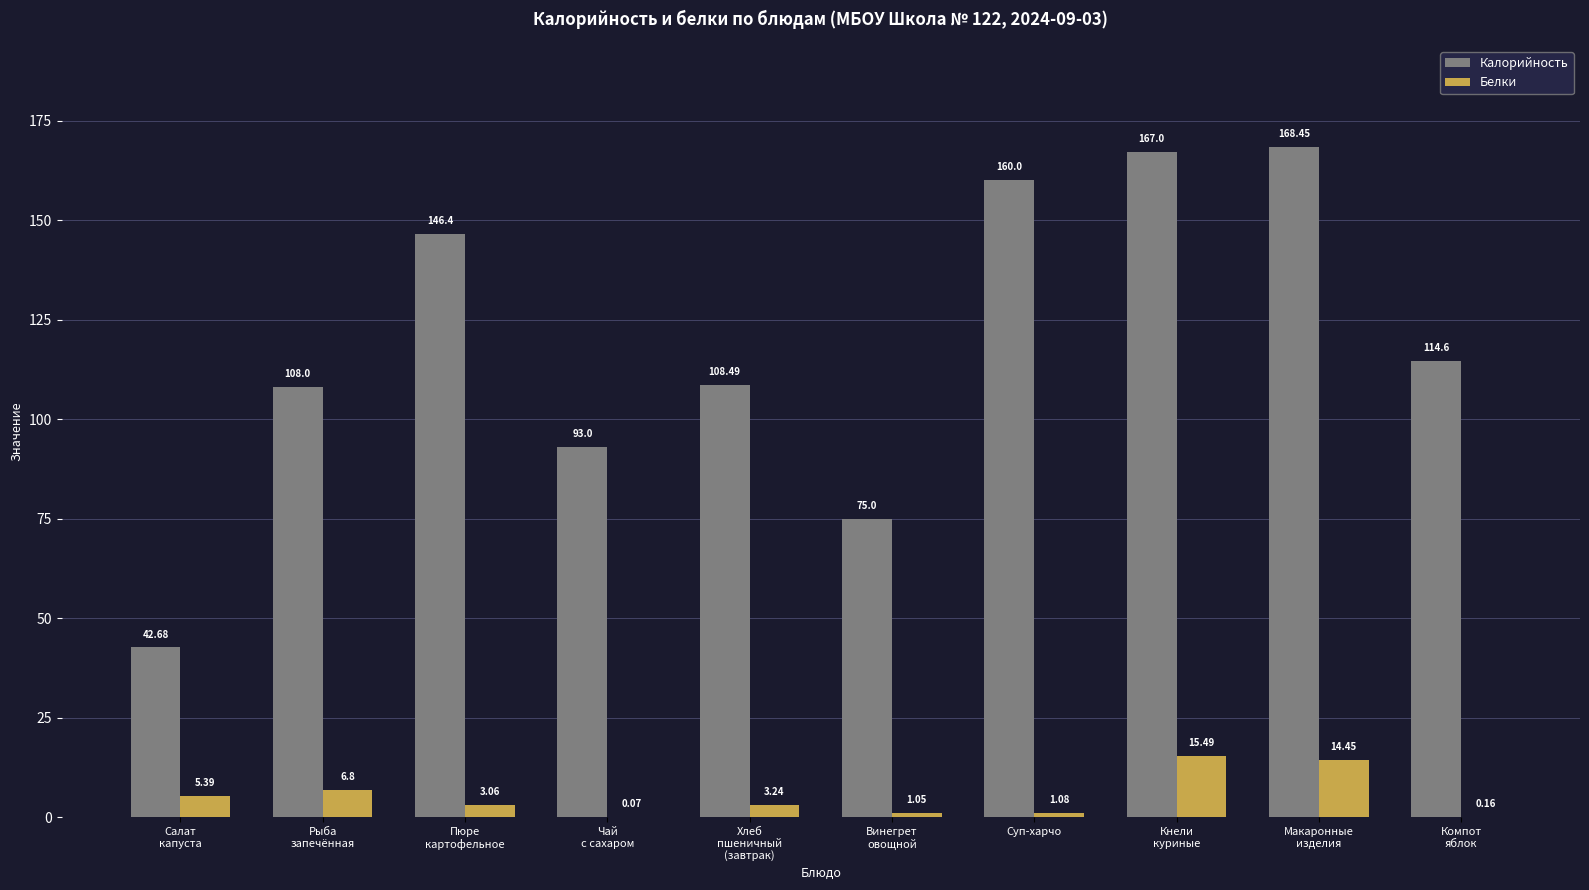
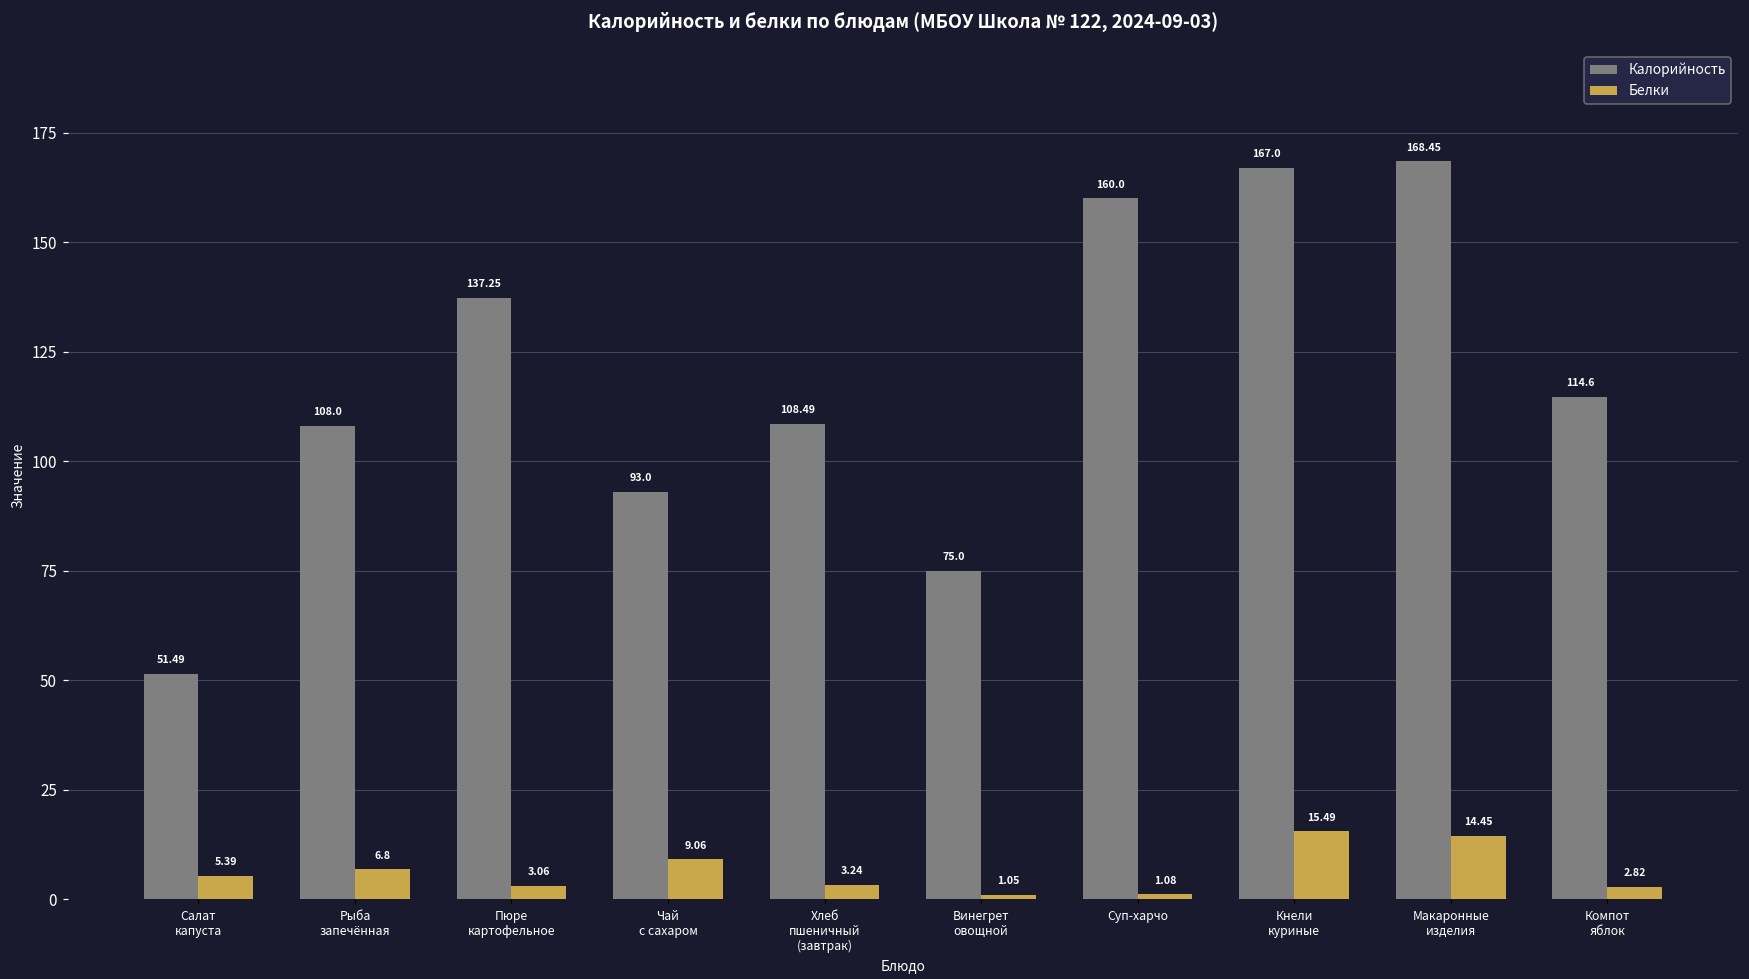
Калорийность, Салат капуста: 42.68 -> 51.49
Калорийность, Пюре картофельное: 146.4 -> 137.25
Белки, Чай с сахаром: 0.07 -> 9.06
Белки, Компот яблок: 0.16 -> 2.82
